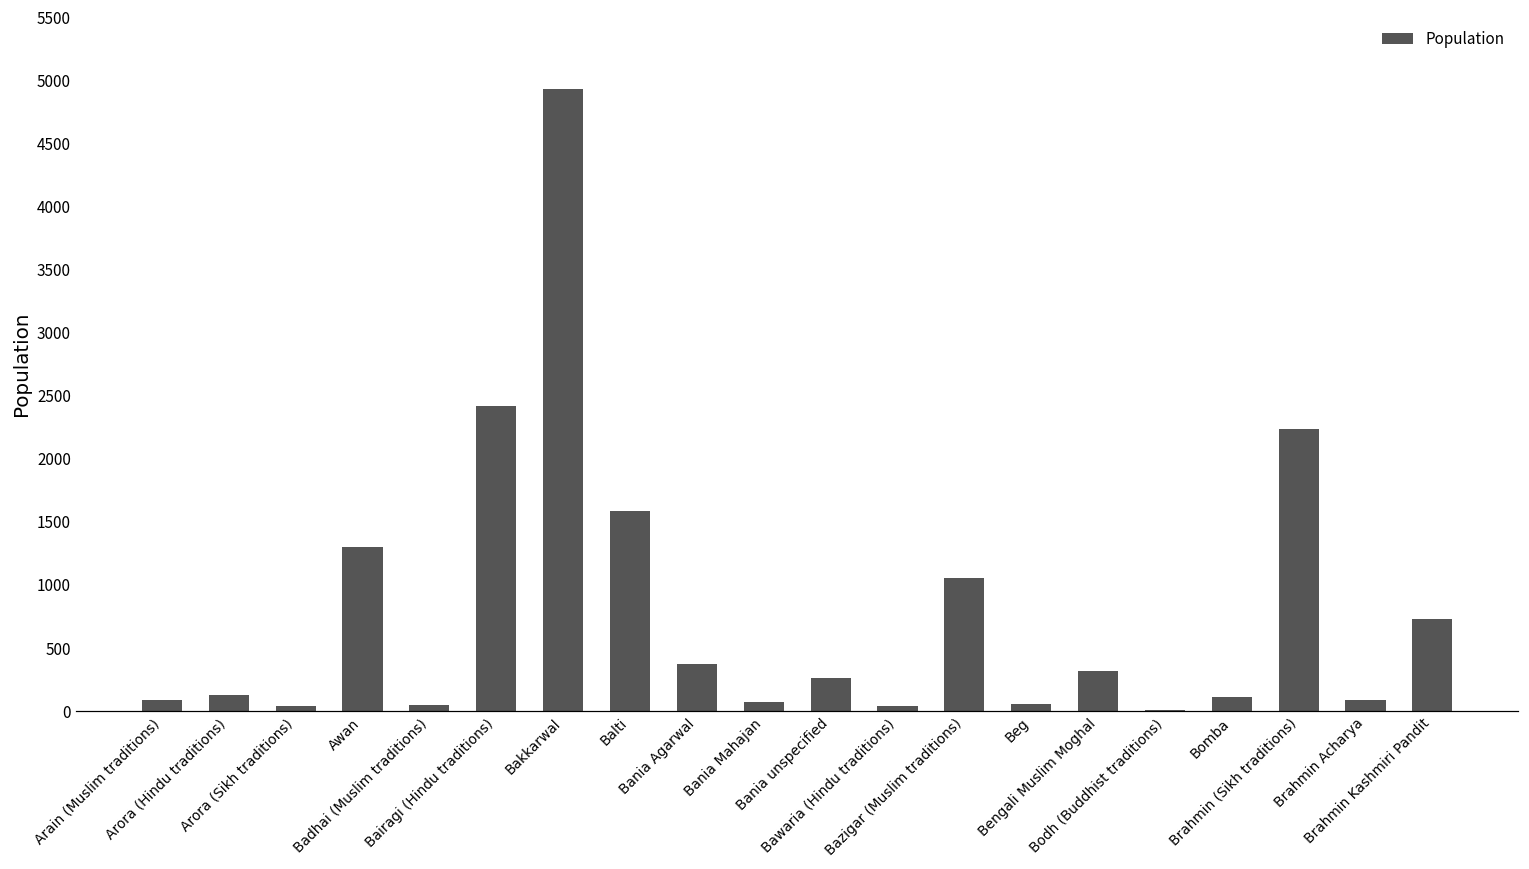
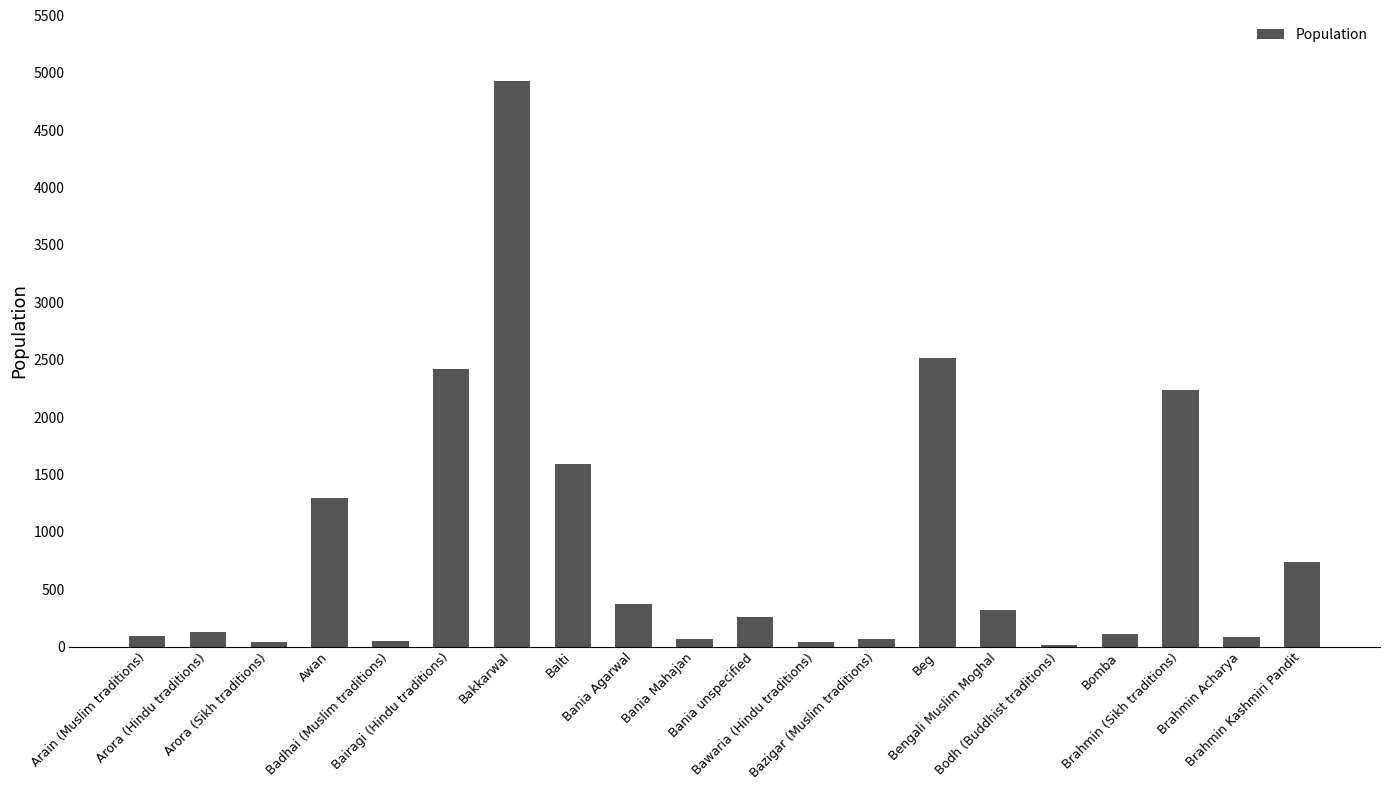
Bazigar (Muslim traditions): 1050 -> 70
Beg: 60 -> 2520
